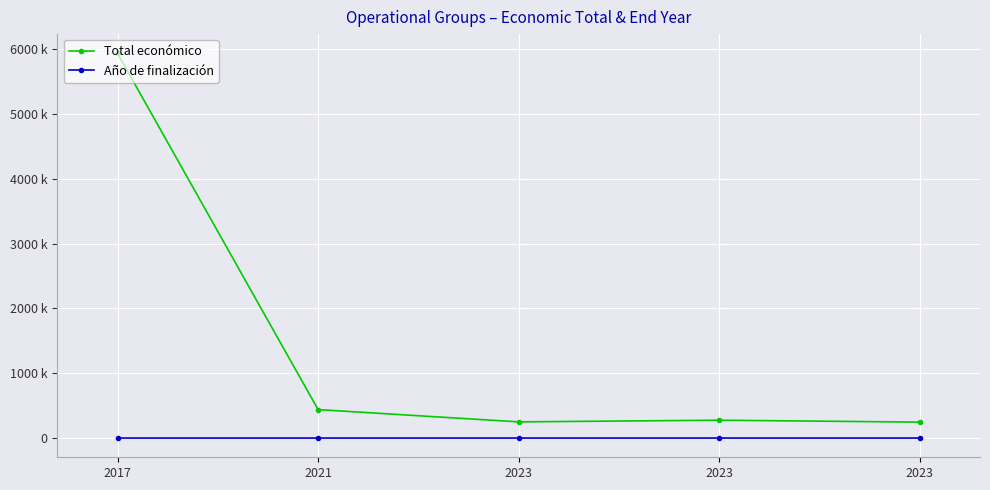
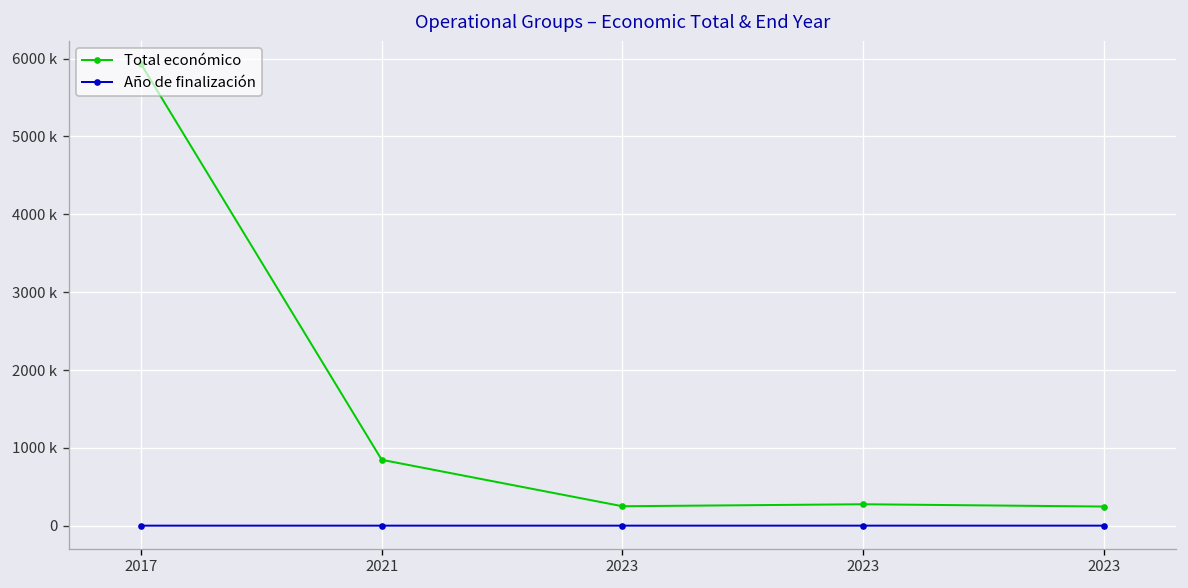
Total económico, 2021: 400000 -> 800000
